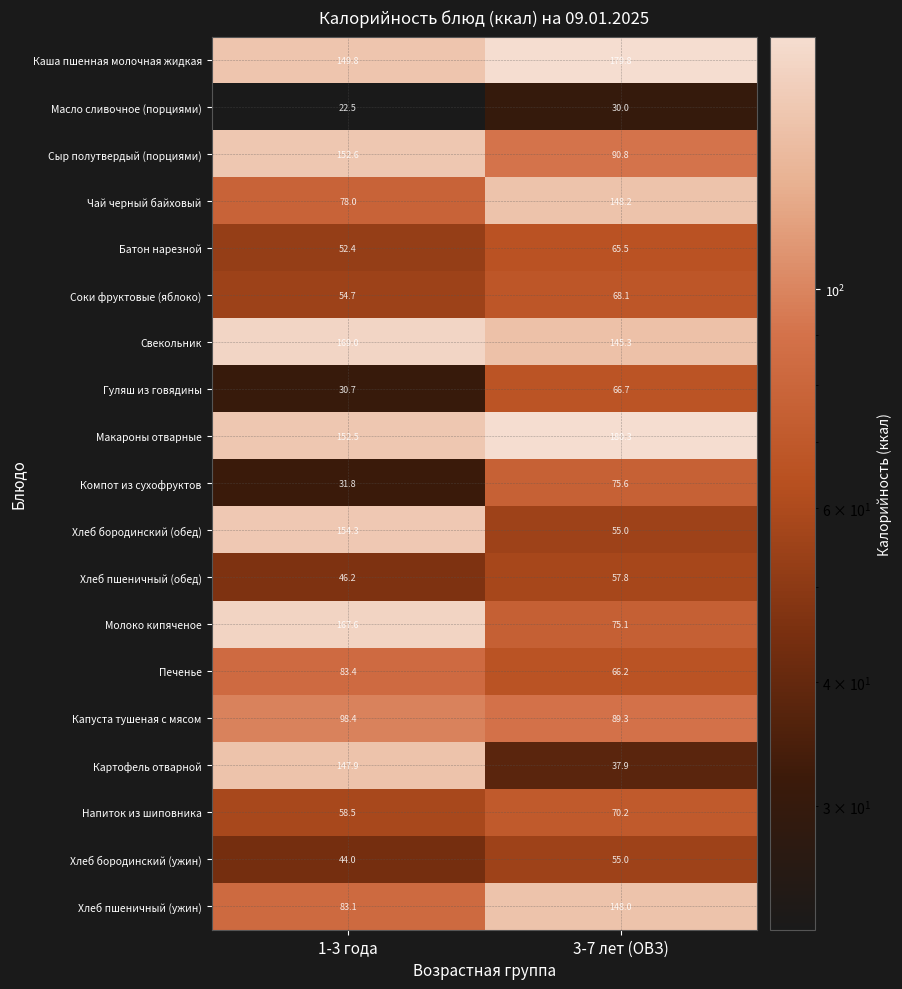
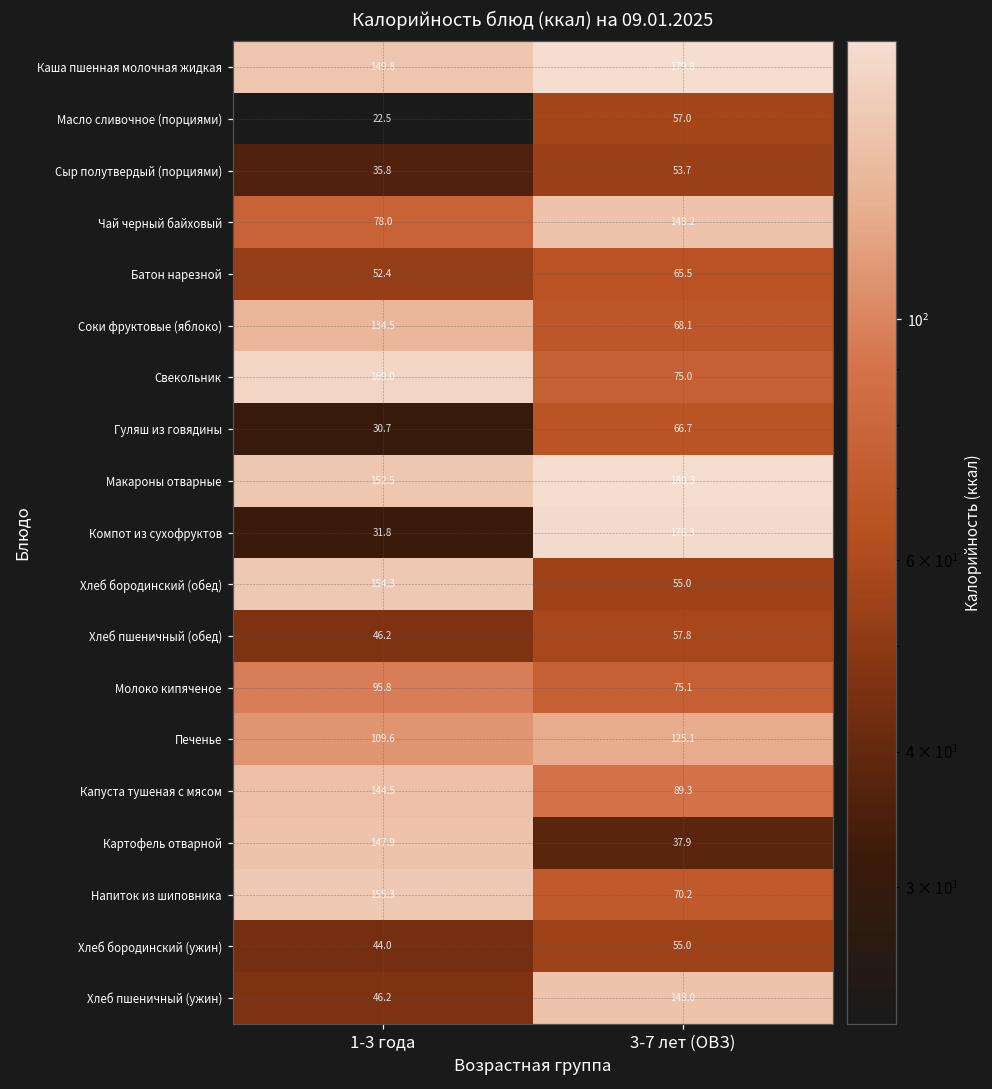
Масло сливочное (порциями), 3-7 лет (ОВЗ): 30.0 -> 57.0
Сыр полутвердый (порциями), 1-3 года: 152.6 -> 35.8
Сыр полутвердый (порциями), 3-7 лет (ОВЗ): 90.8 -> 53.7
Соки фруктовые (яблоко), 1-3 года: 54.7 -> 134.5
Свекольник, 3-7 лет (ОВЗ): 145.3 -> 75.0
Компот из сухофруктов, 3-7 лет (ОВЗ): 75.6 -> 176.3
Молоко кипяченое, 1-3 года: 167.6 -> 95.8
Печенье, 1-3 года: 83.4 -> 109.6
Печенье, 3-7 лет (ОВЗ): 66.2 -> 125.1
Капуста тушеная с мясом, 1-3 года: 98.4 -> 144.5
Напиток из шиповника, 1-3 года: 58.5 -> 155.3
Хлеб пшеничный (ужин), 1-3 года: 83.1 -> 46.2
